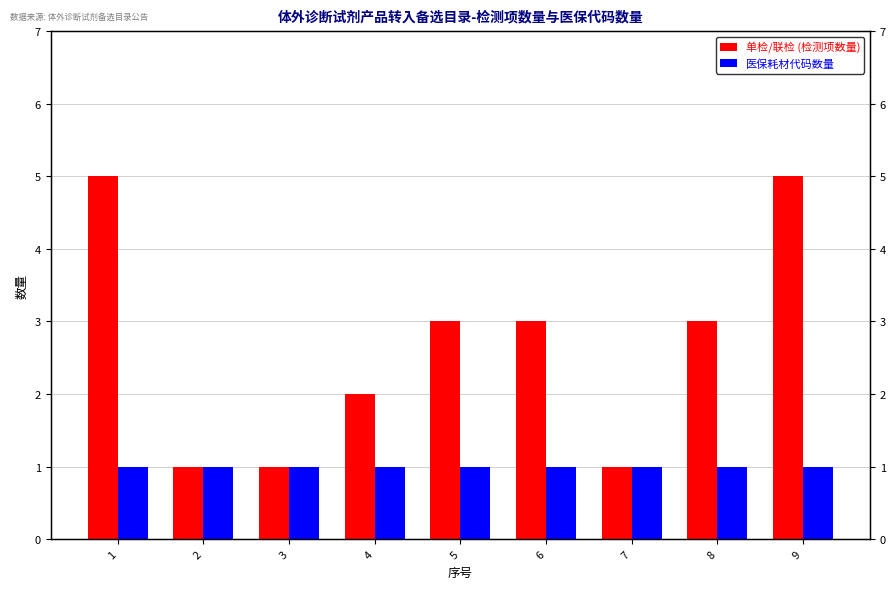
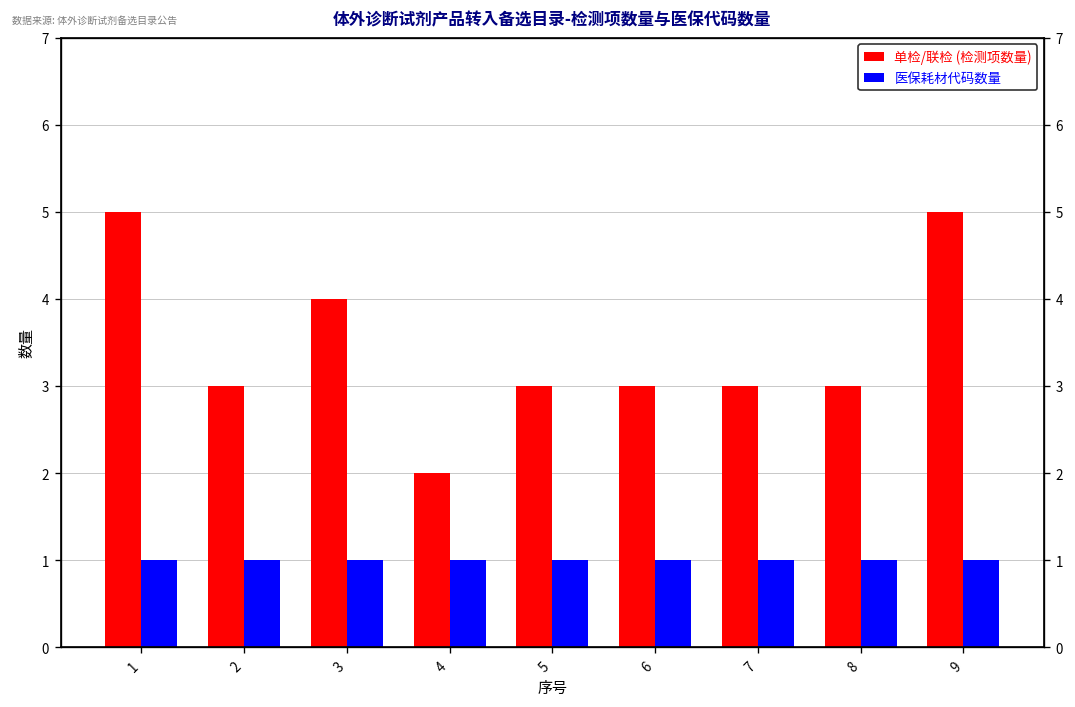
单检/联检 (检测项数量), 2: 1 -> 3
单检/联检 (检测项数量), 3: 1 -> 4
单检/联检 (检测项数量), 7: 1 -> 3
